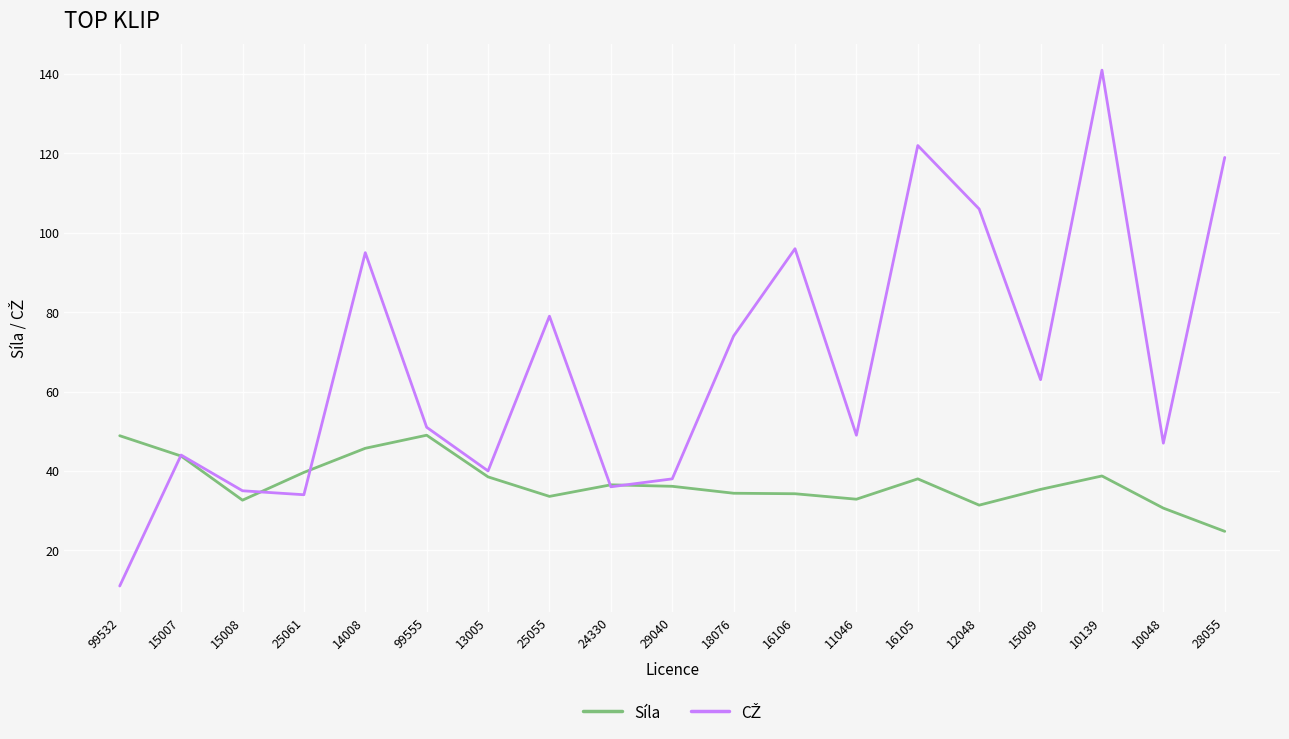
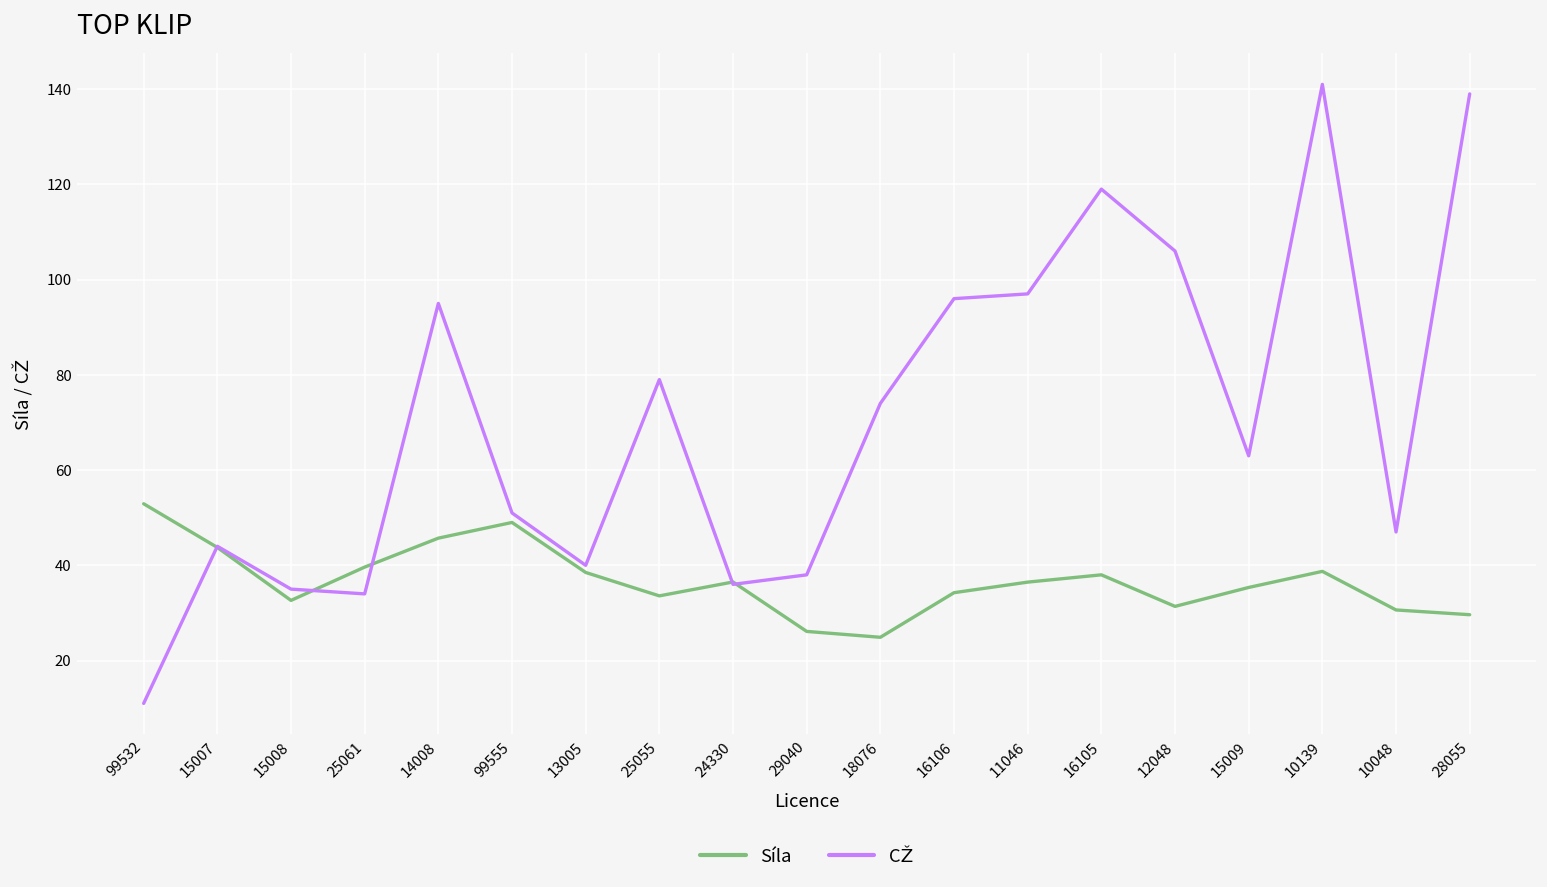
Síla, 99532: 49 -> 53
Síla, 29040: 36 -> 26
Síla, 18076: 34 -> 25
Síla, 11046: 33 -> 36
CŽ, 11046: 49 -> 97
CŽ, 16105: 122 -> 119
Síla, 28055: 25 -> 30
CŽ, 28055: 119 -> 139
